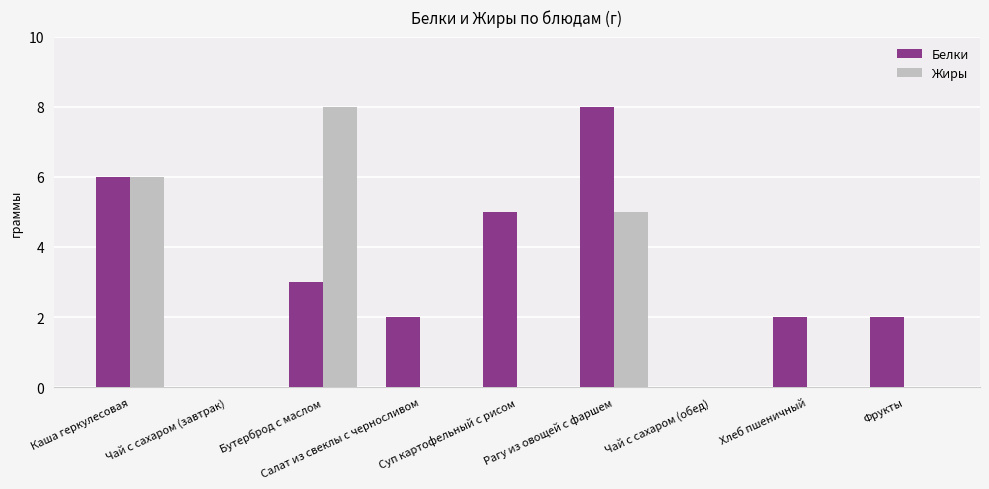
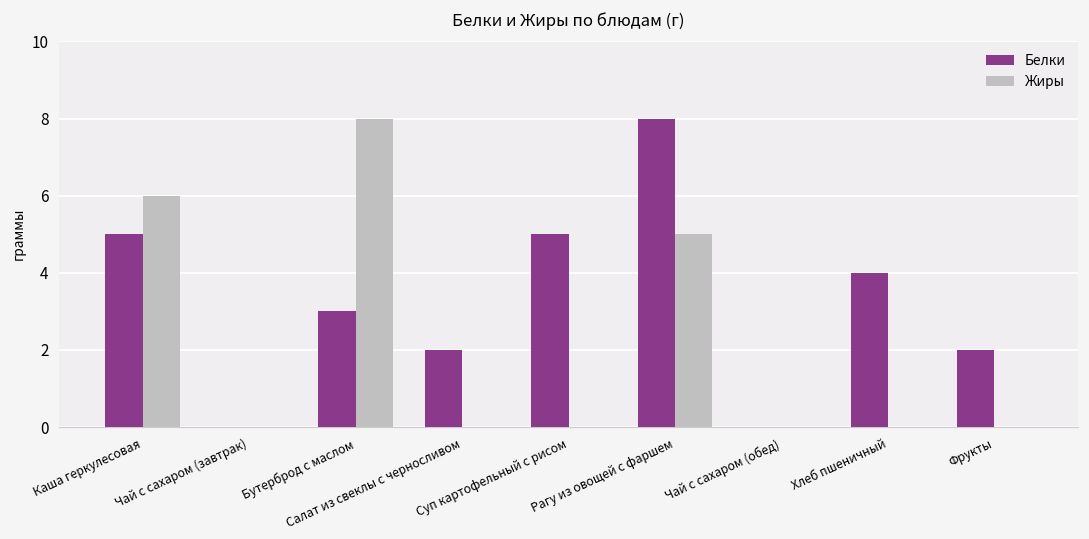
Белки, Каша геркулесовая: 6 -> 5
Белки, Хлеб пшеничный: 2 -> 4
